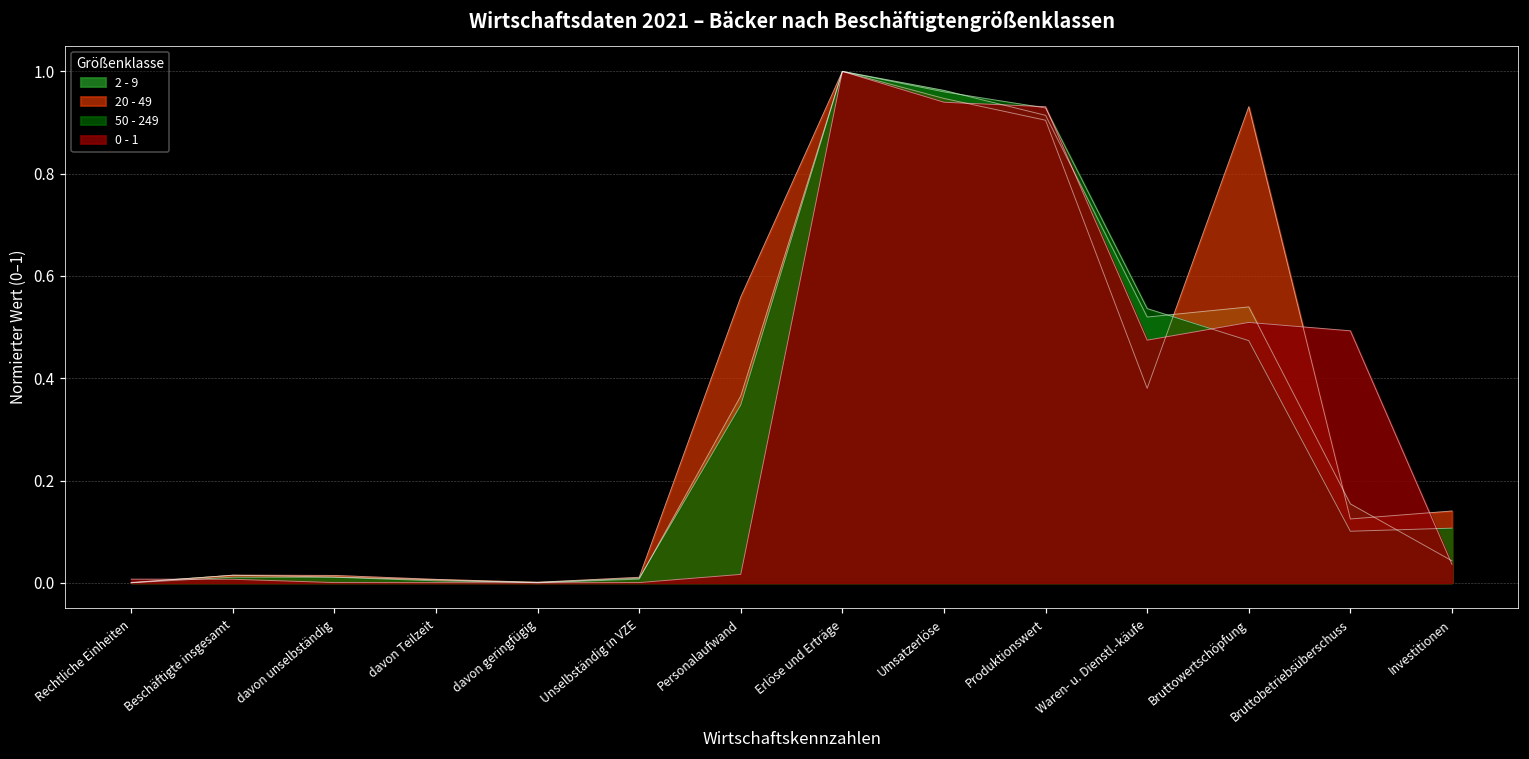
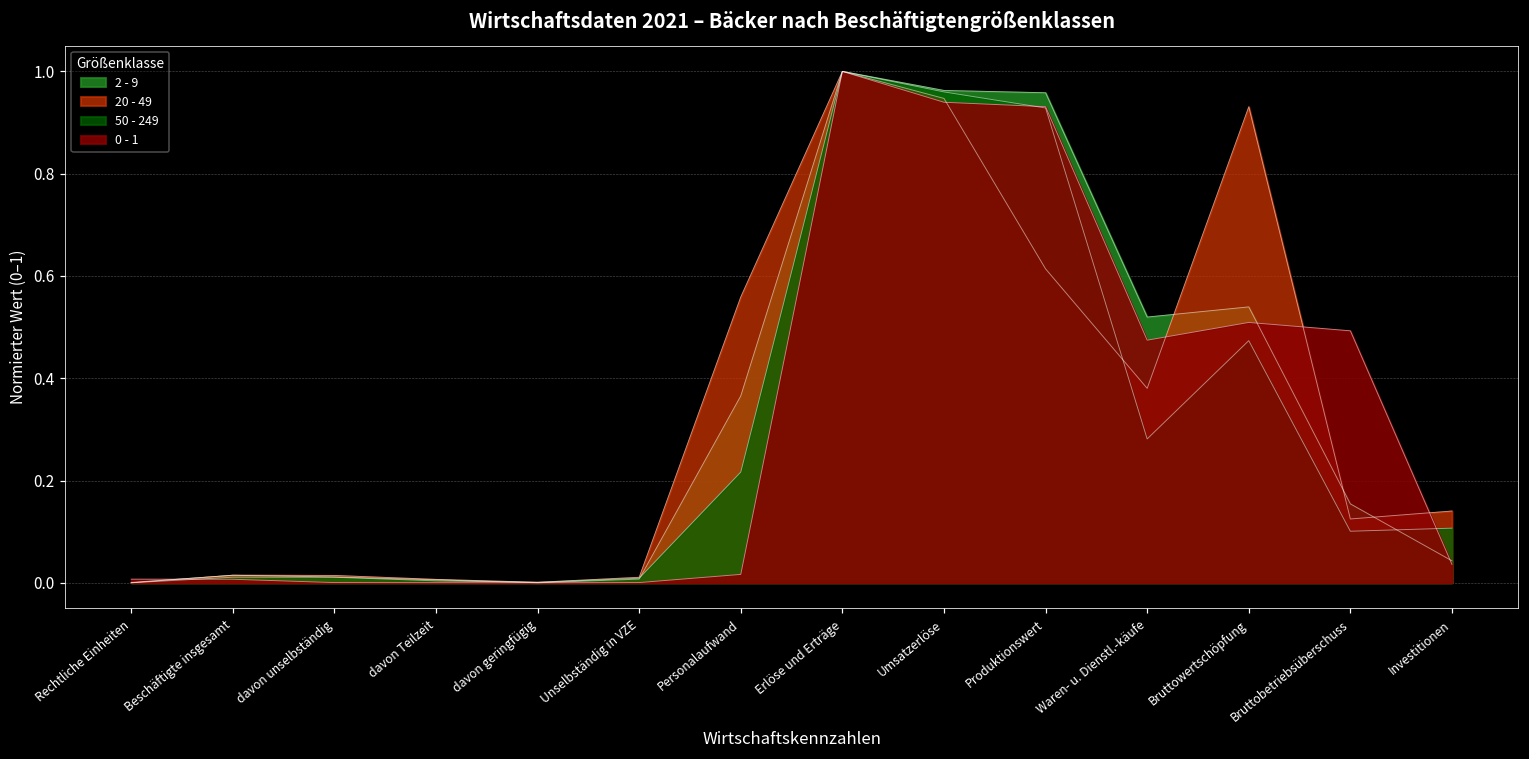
50 - 249, Personalaufwand: 0.35 -> 0.22
2 - 9, Produktionswert: 0.91 -> 0.96
20 - 49, Produktionswert: 0.90 -> 0.61
50 - 249, Waren- u. Dienstl.-käufe: 0.54 -> 0.28
